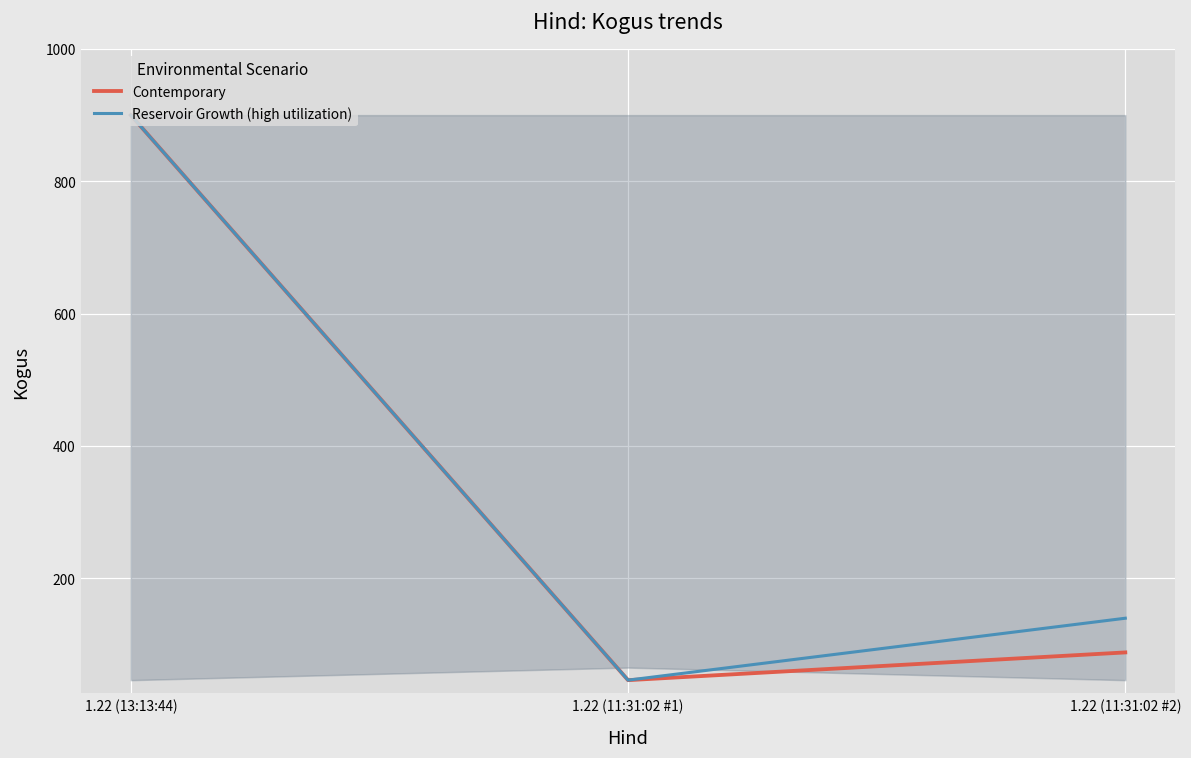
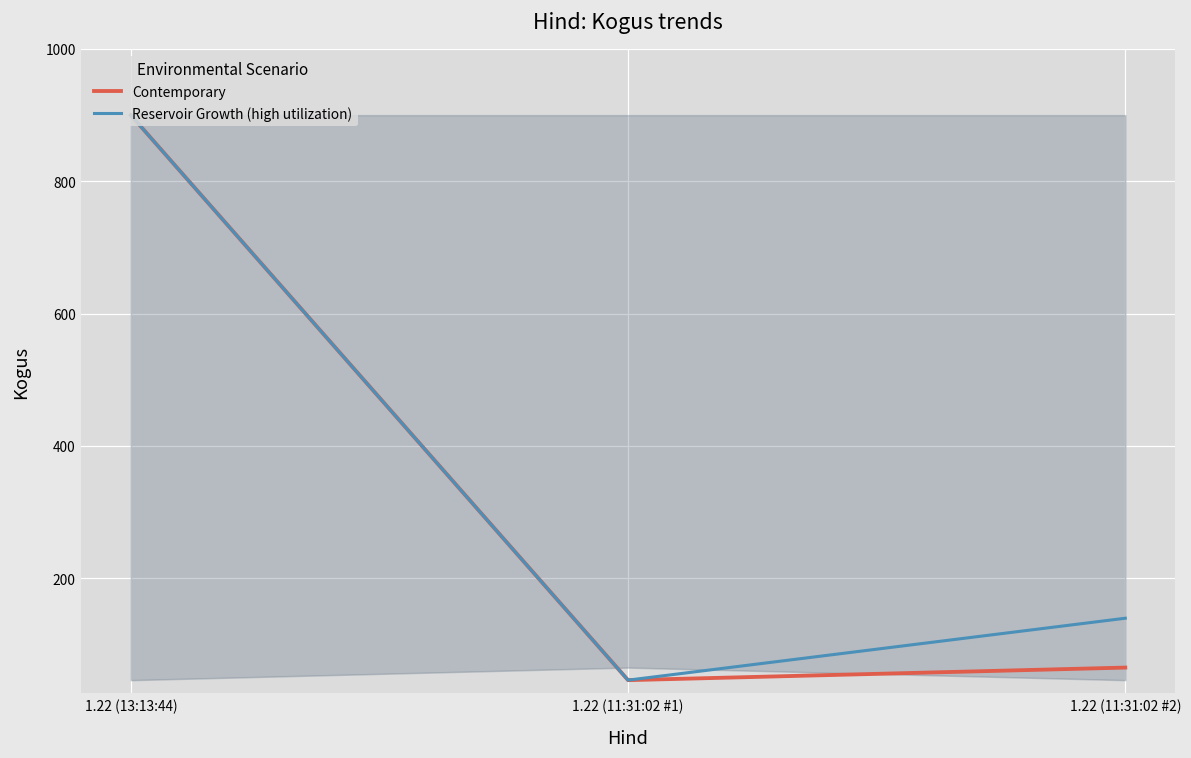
Contemporary, 1.22 (11:31:02 #2): 90 -> 70
